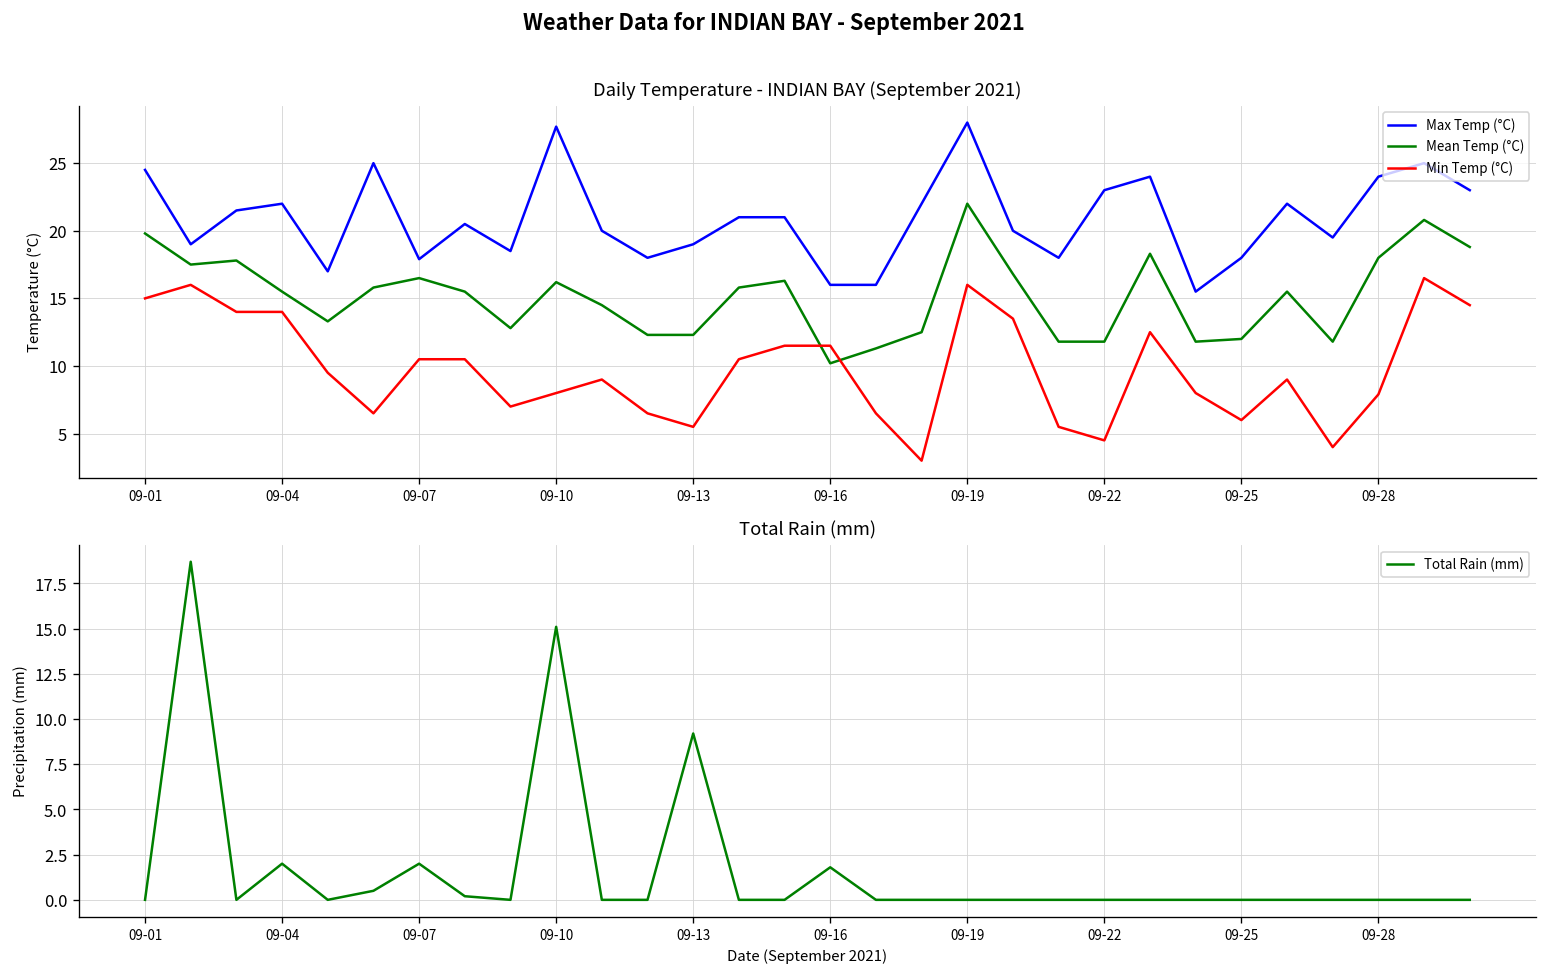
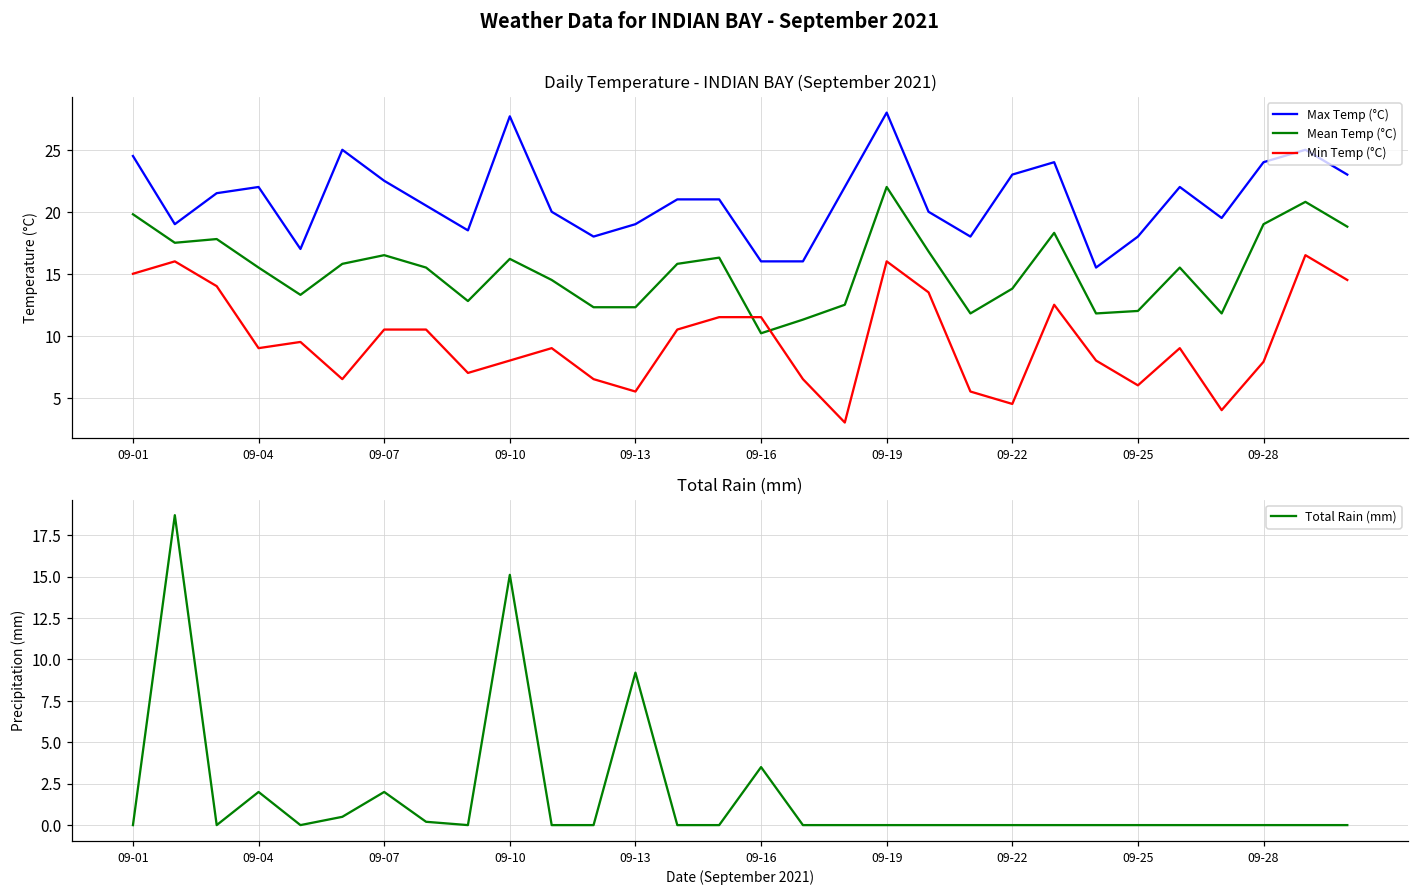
Daily Temperature - INDIAN BAY (September 2021), Min Temp (°C), 09-04: 14 -> 9
Daily Temperature - INDIAN BAY (September 2021), Max Temp (°C), 09-07: 17.9 -> 22.5
Daily Temperature - INDIAN BAY (September 2021), Mean Temp (°C), 09-22: 11.8 -> 13.8
Daily Temperature - INDIAN BAY (September 2021), Mean Temp (°C), 09-28: 18 -> 19
Total Rain (mm), 09-16: 1.8 -> 3.5
